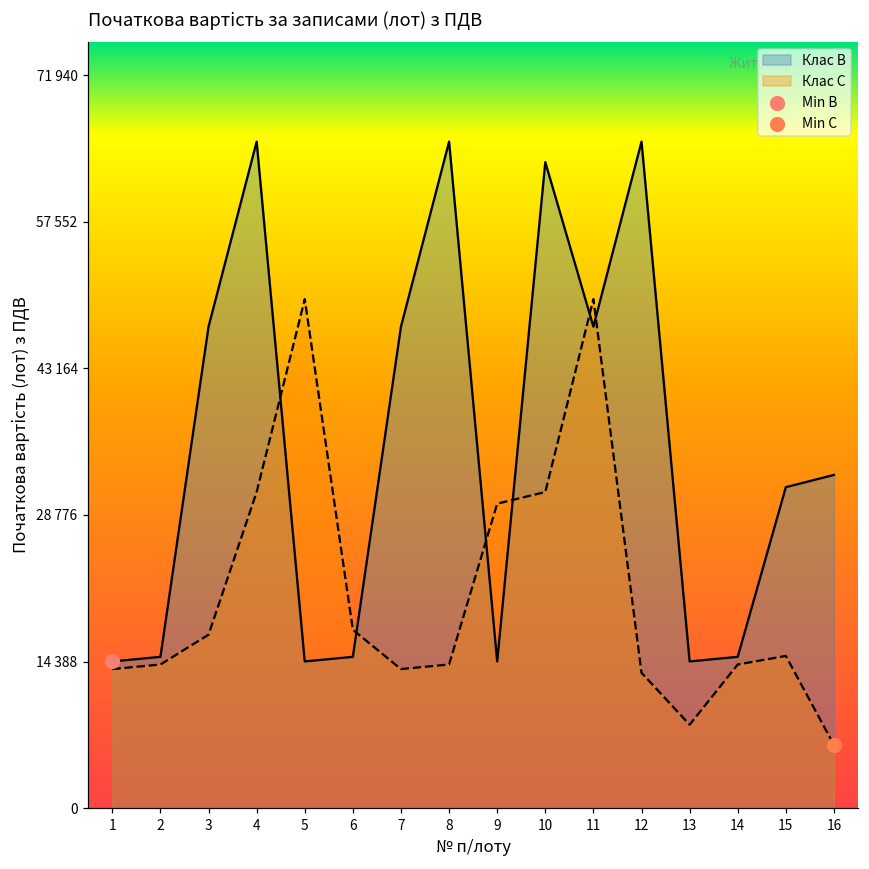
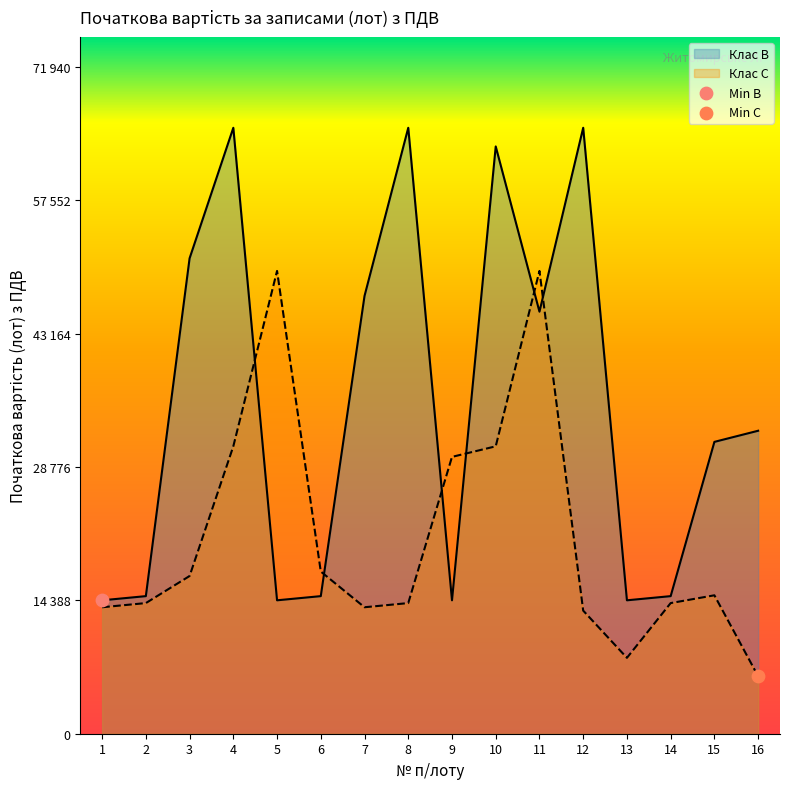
Клас B, 3: 47000 -> 51000
Клас B, 11: 47000 -> 46000
